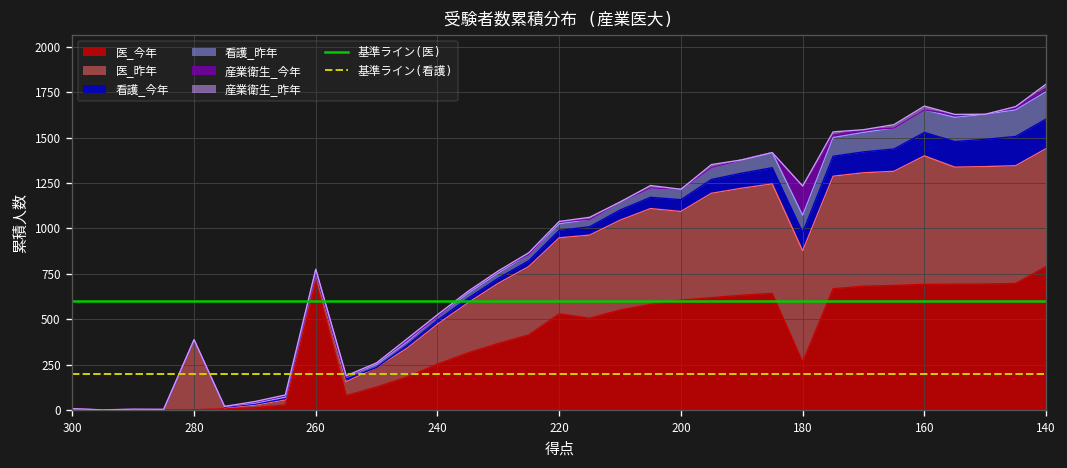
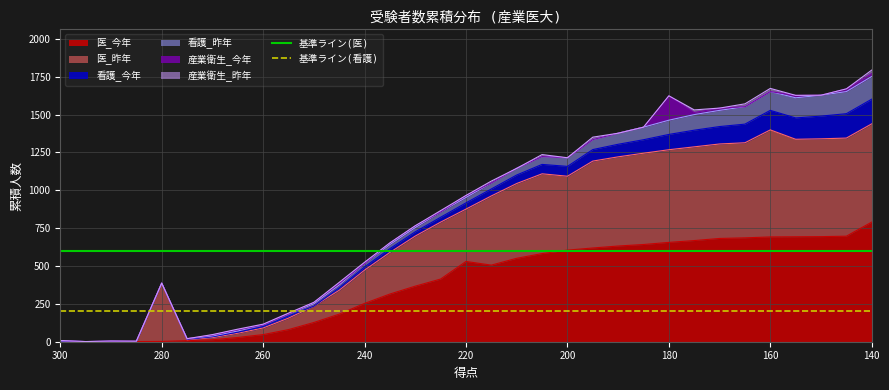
医_今年, 260: 710 -> 50
医_昨年, 220: 420 -> 350
医_今年, 180: 270 -> 660
